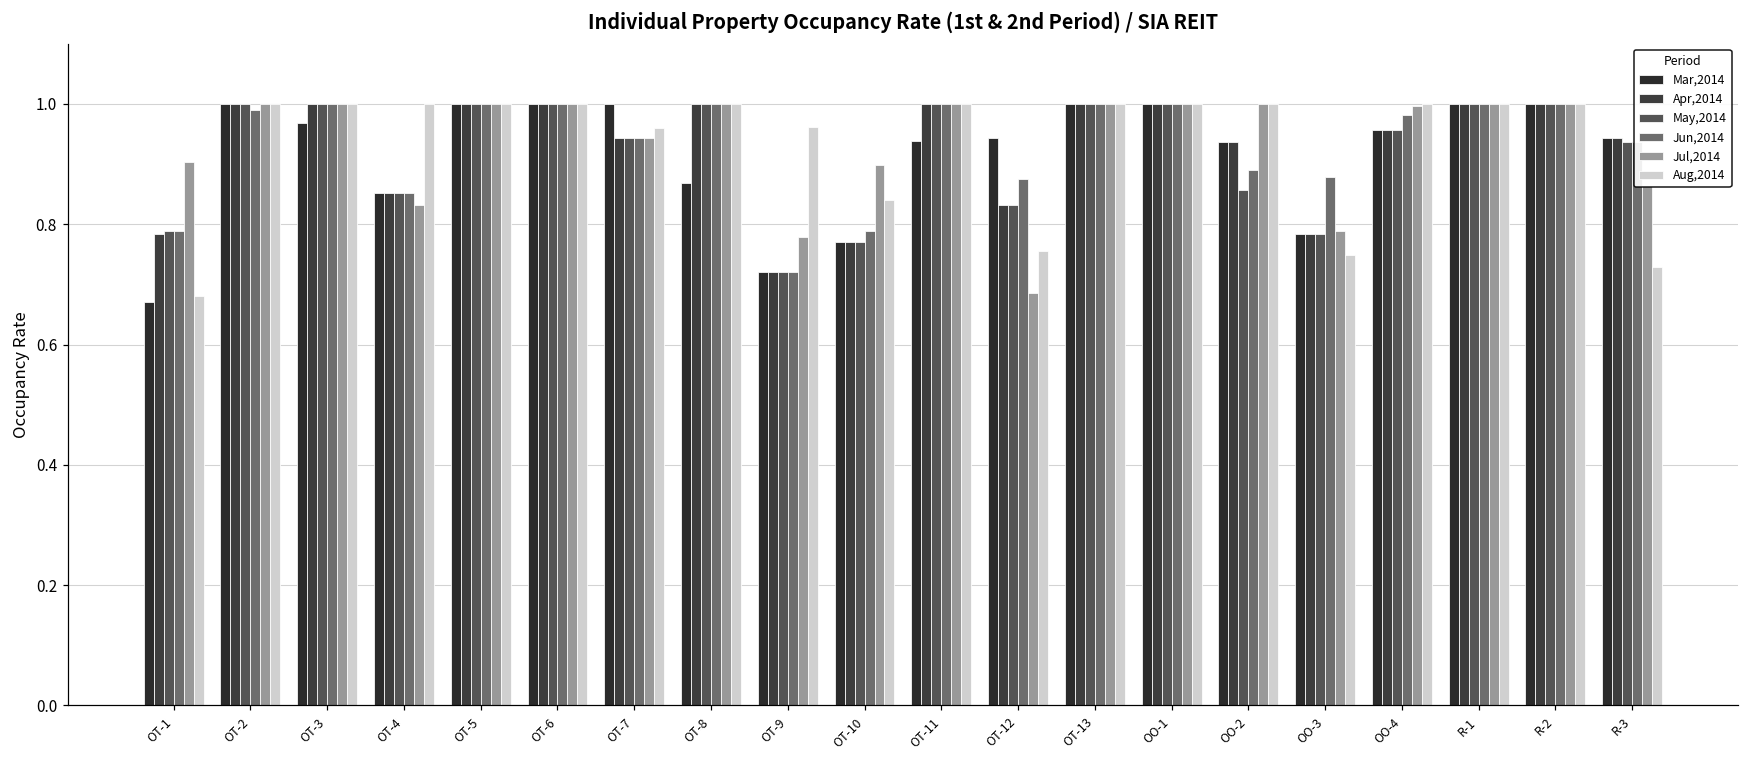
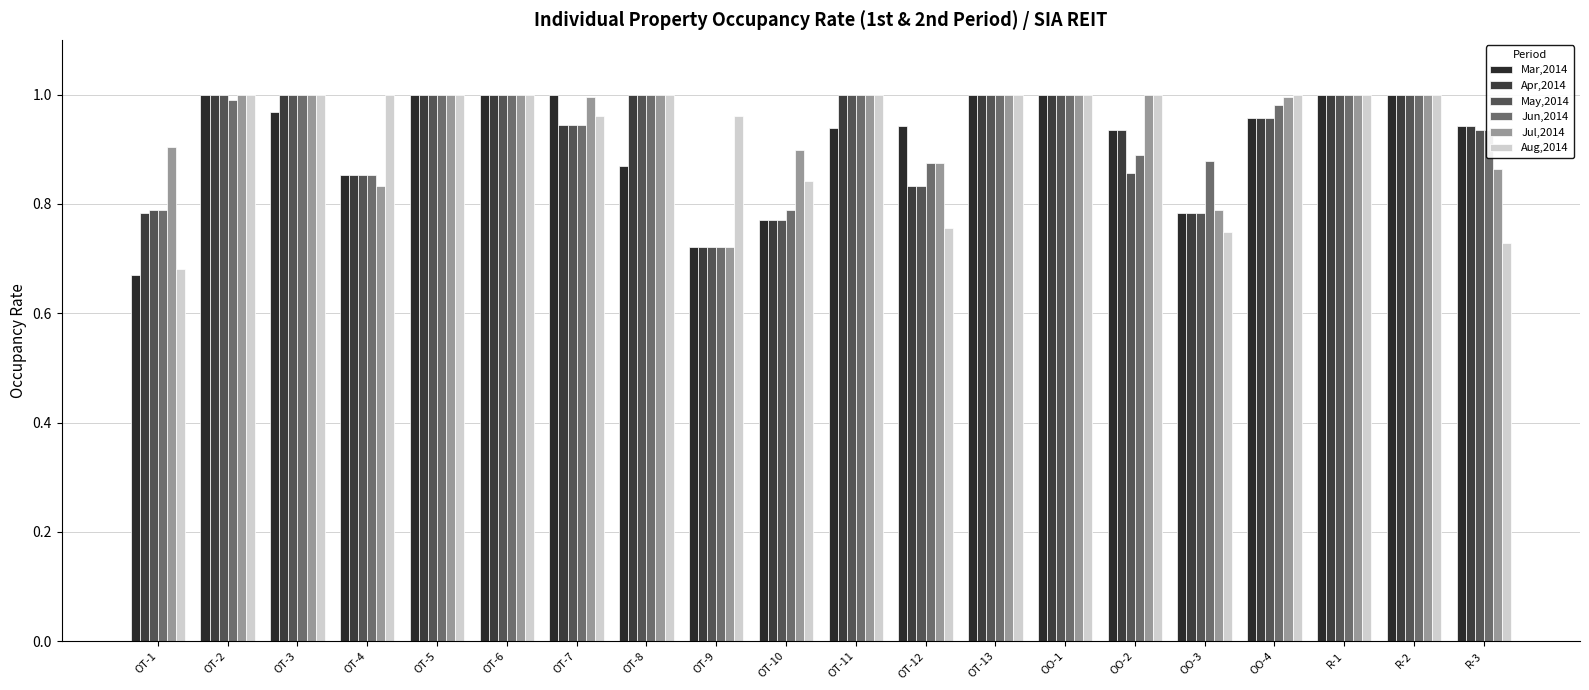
Jul,2014, OT-7: 0.94 -> 1.00
Jul,2014, OT-9: 0.78 -> 0.72
Jul,2014, OT-12: 0.69 -> 0.88
